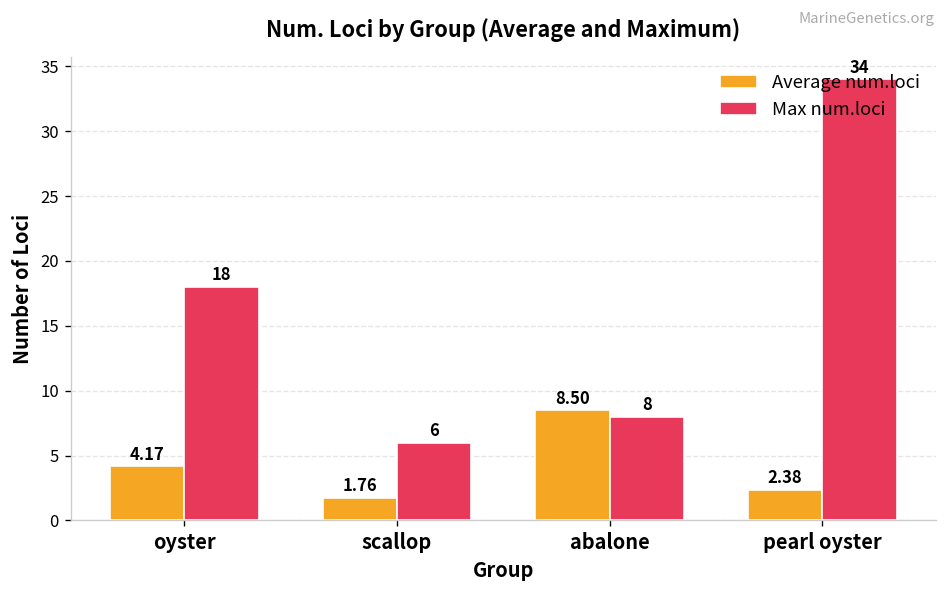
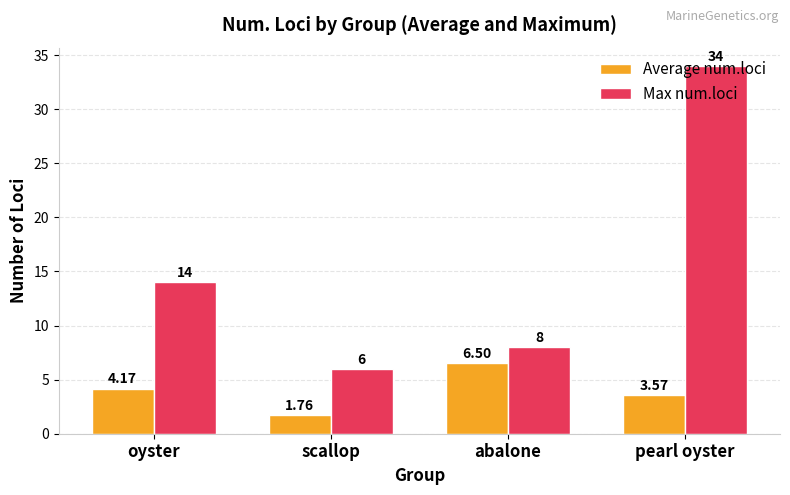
Max num.loci, oyster: 18 -> 14
Average num.loci, abalone: 8.50 -> 6.50
Average num.loci, pearl oyster: 2.38 -> 3.57
